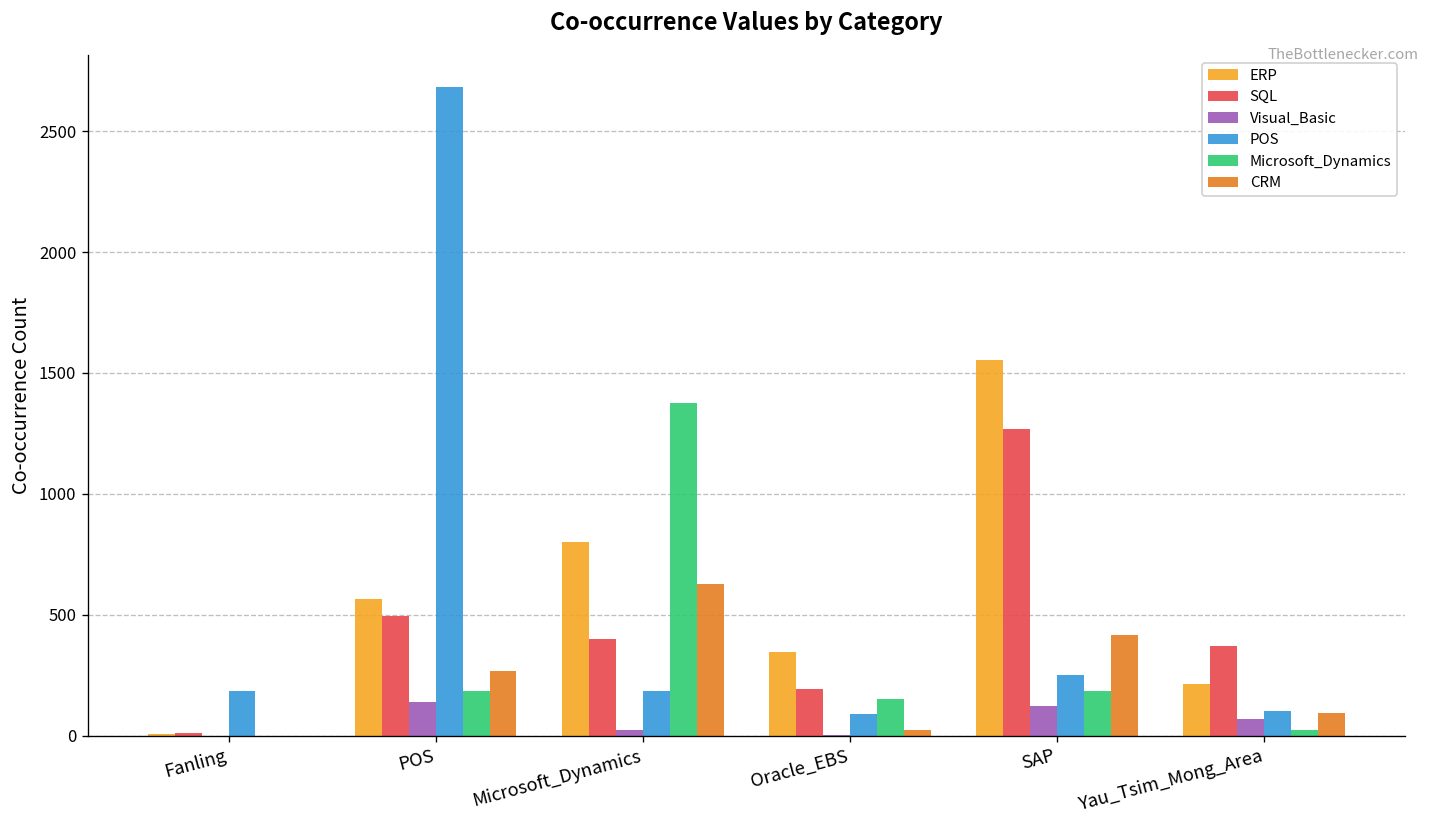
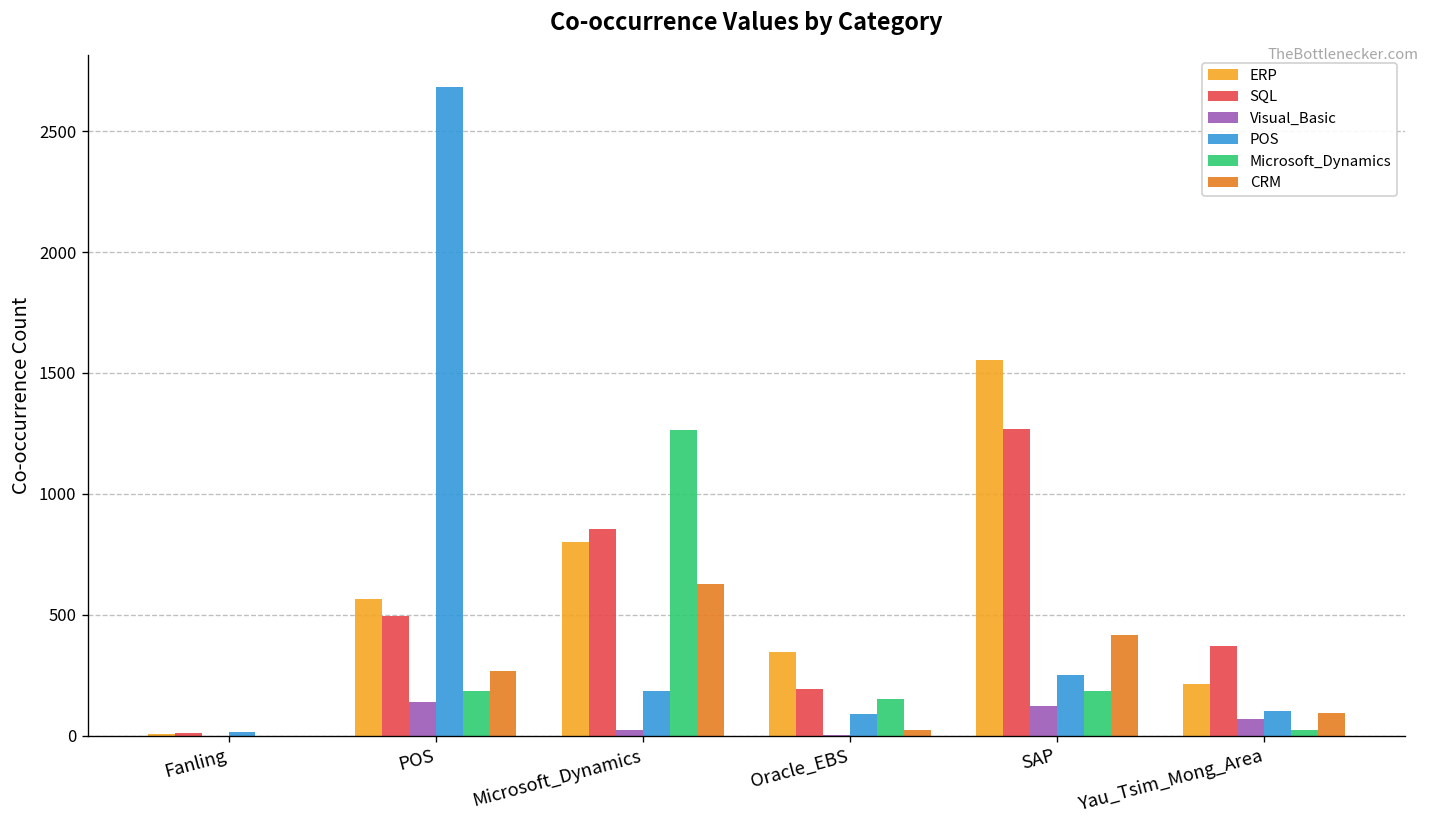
POS, Fanling: 180 -> 20
SQL, Microsoft_Dynamics: 400 -> 860
Microsoft_Dynamics, Microsoft_Dynamics: 1380 -> 1270
